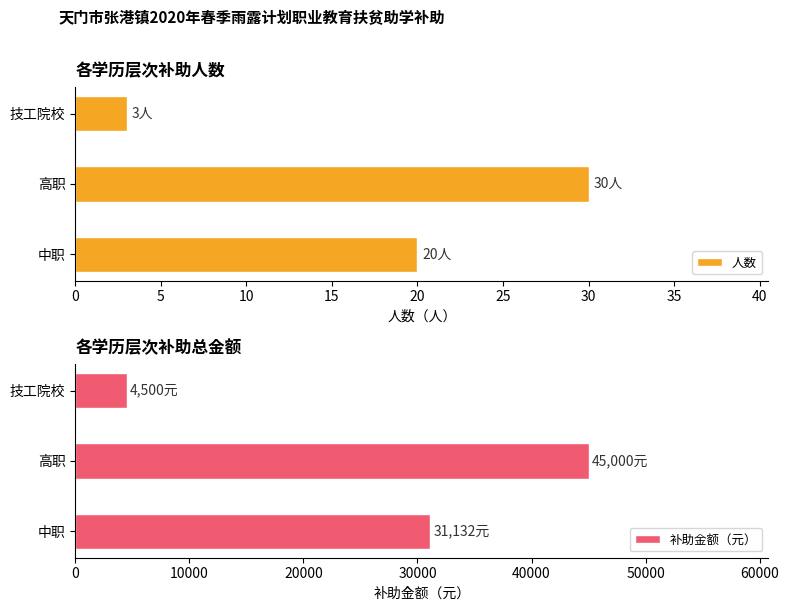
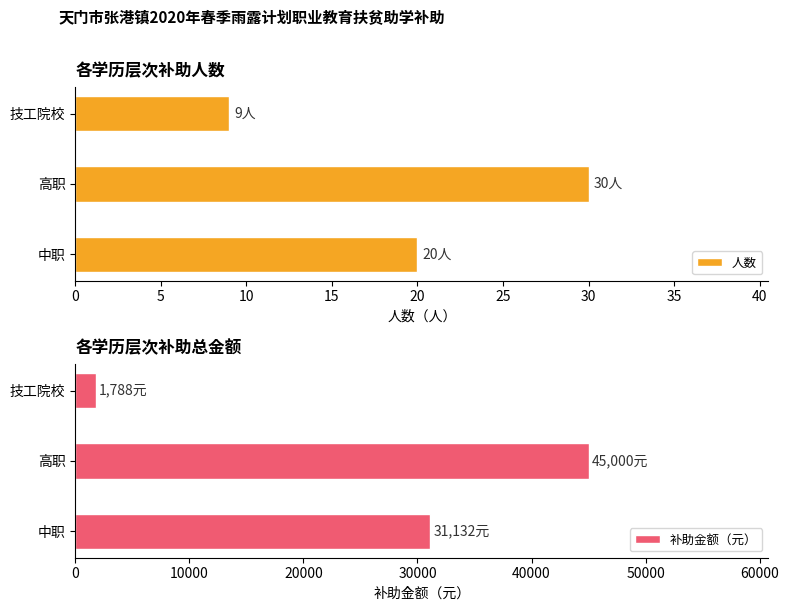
各学历层次补助人数, 技工院校: 3人 -> 9人
各学历层次补助总金额, 技工院校: 4,500元 -> 1,788元
